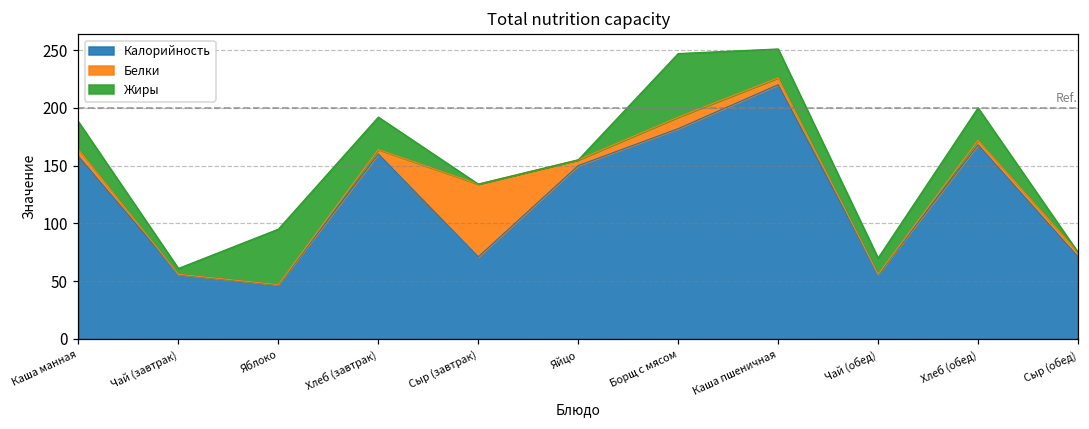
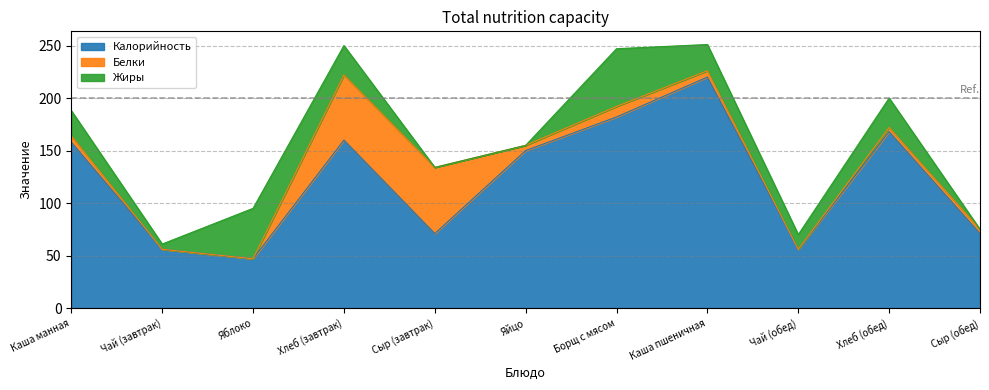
Белки, Хлеб (завтрак): 4 -> 62
